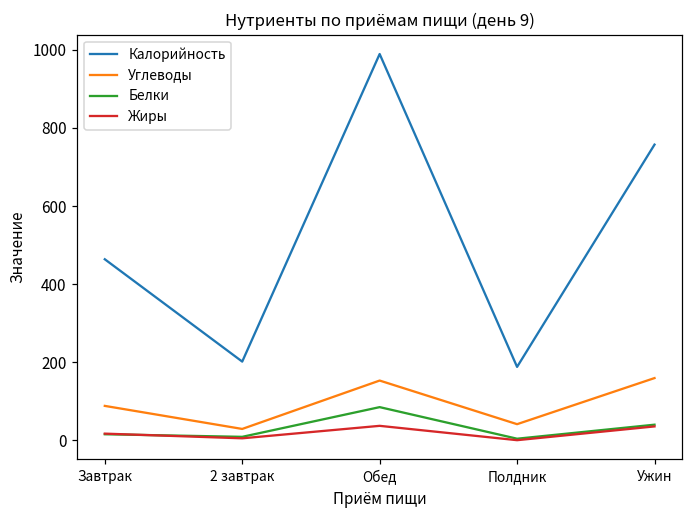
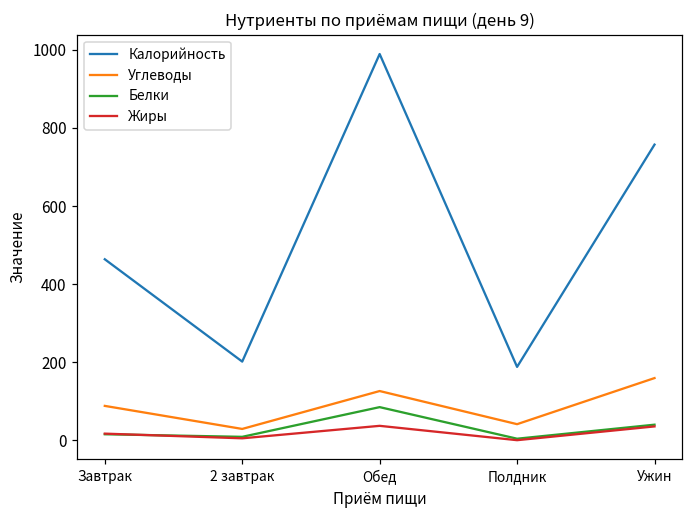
Углеводы, Обед: 150 -> 130
